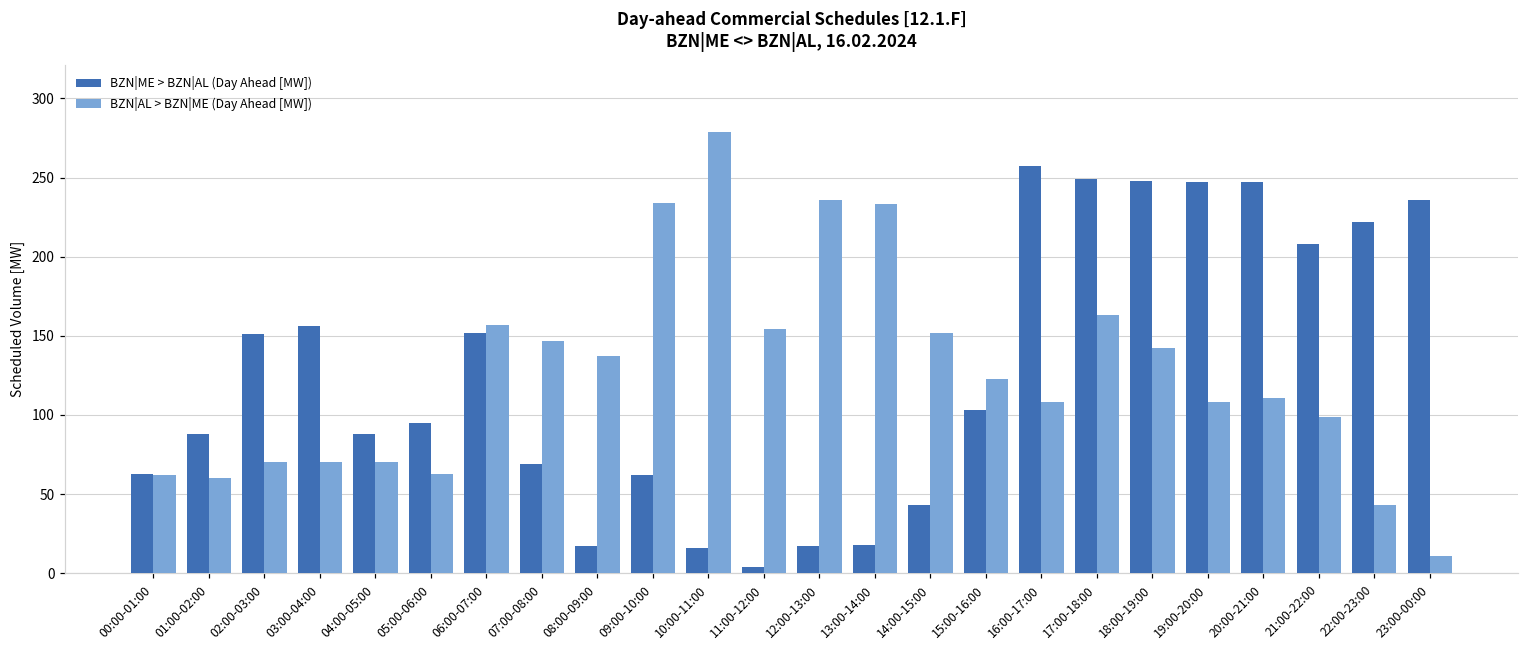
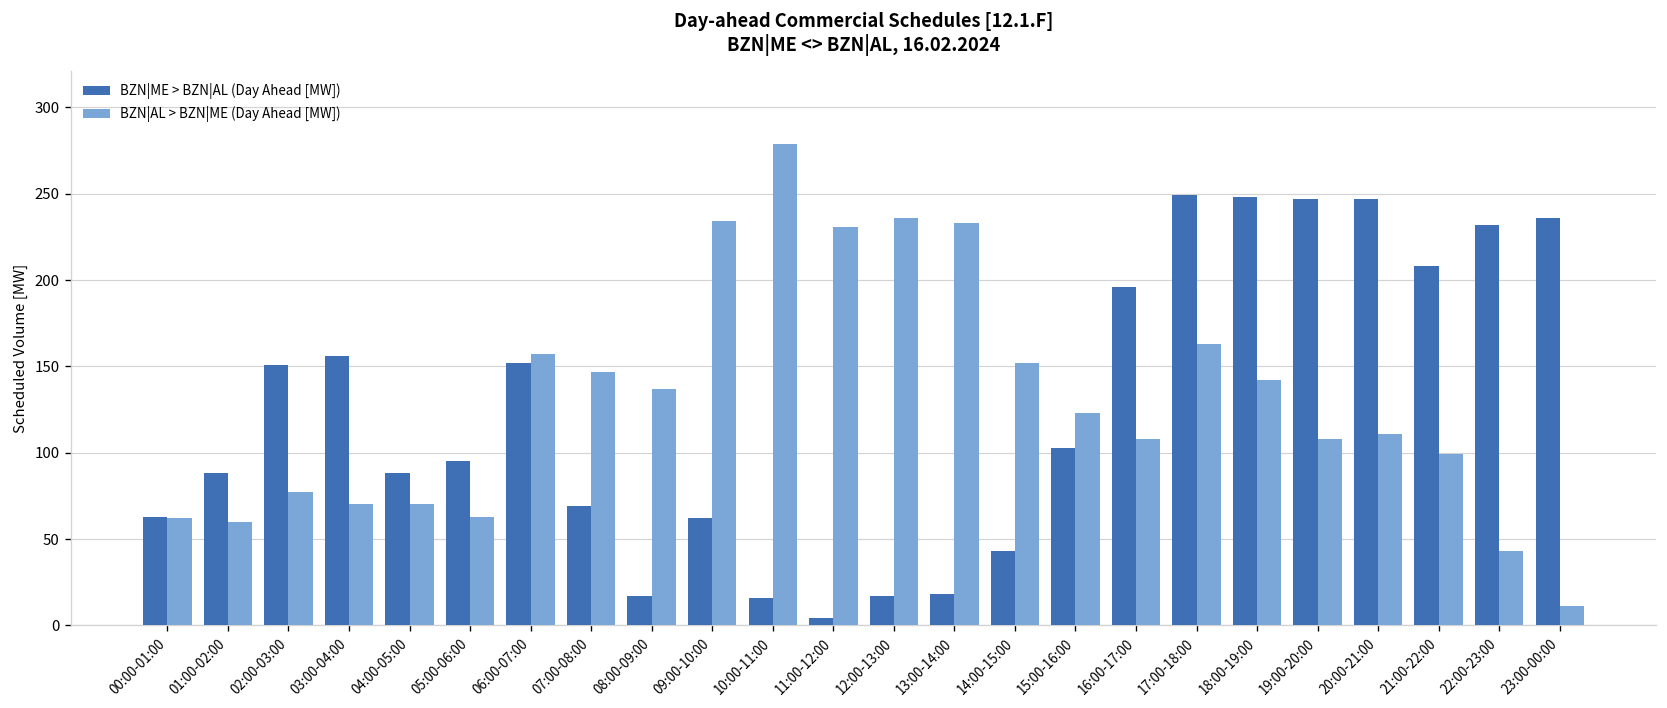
BZN|AL > BZN|ME (Day Ahead [MW]), 02:00-03:00: 70 -> 77
BZN|AL > BZN|ME (Day Ahead [MW]), 11:00-12:00: 154 -> 231
BZN|ME > BZN|AL (Day Ahead [MW]), 16:00-17:00: 257 -> 196
BZN|ME > BZN|AL (Day Ahead [MW]), 22:00-23:00: 222 -> 232
